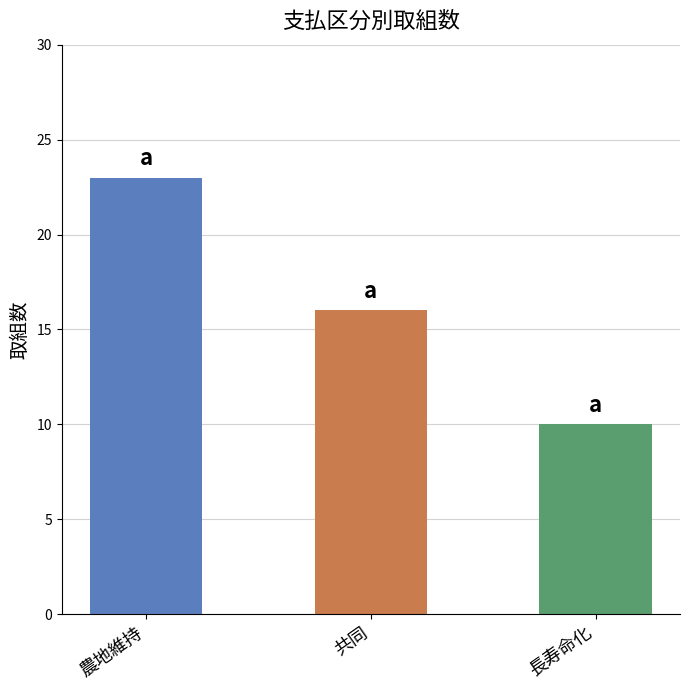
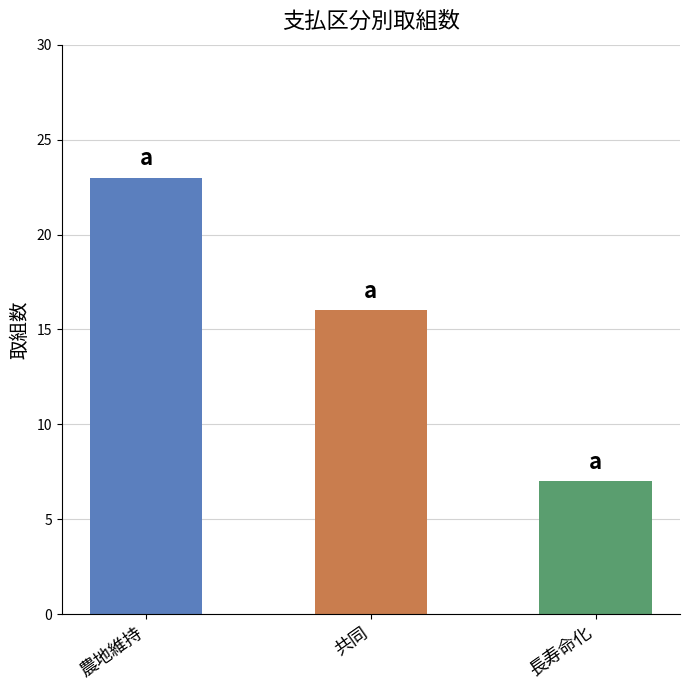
長寿命化: 10 -> 7
